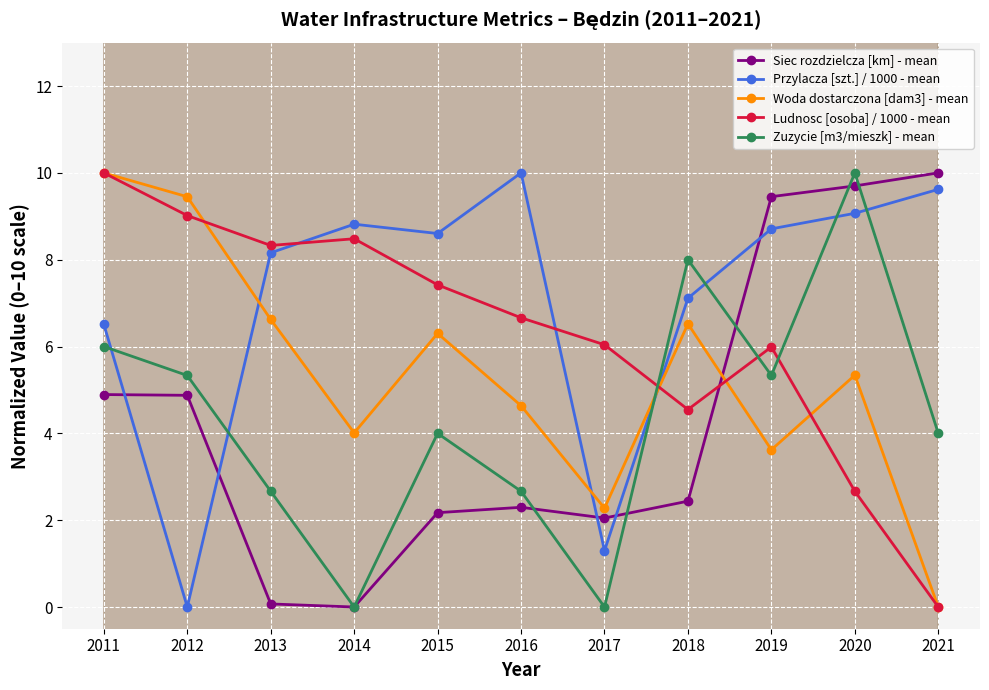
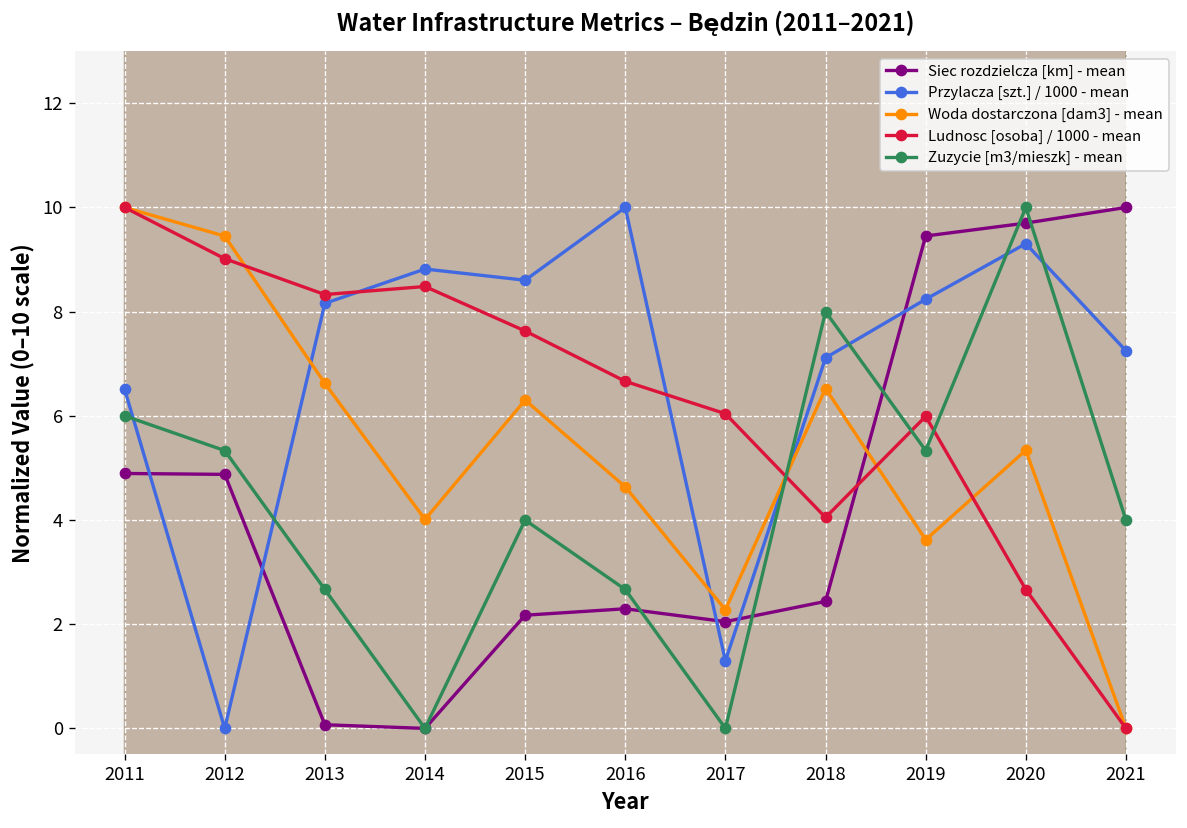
Ludnosc [osoba] / 1000 - mean, 2015: 7.4 -> 7.6
Ludnosc [osoba] / 1000 - mean, 2018: 4.5 -> 4.0
Przylacza [szt.] / 1000 - mean, 2019: 8.7 -> 8.2
Przylacza [szt.] / 1000 - mean, 2020: 9.1 -> 9.3
Przylacza [szt.] / 1000 - mean, 2021: 9.6 -> 7.2
